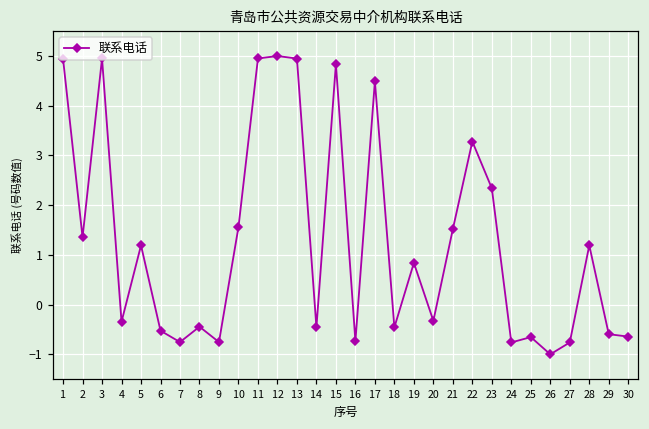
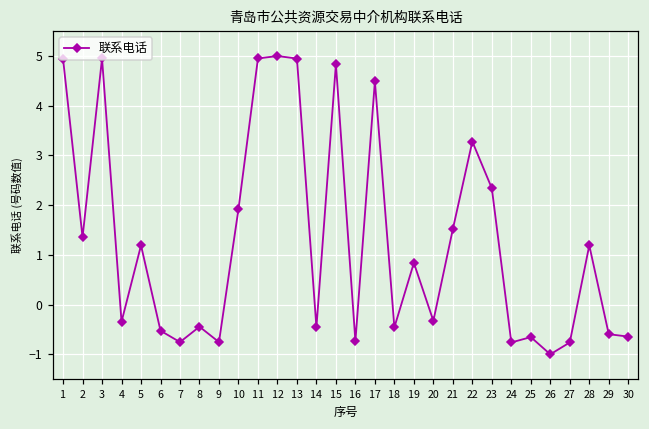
10: 1.6 -> 1.9
